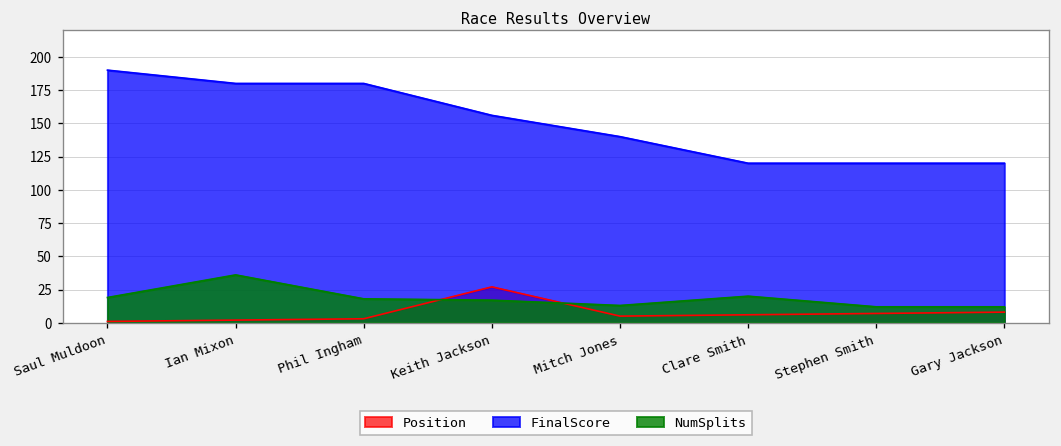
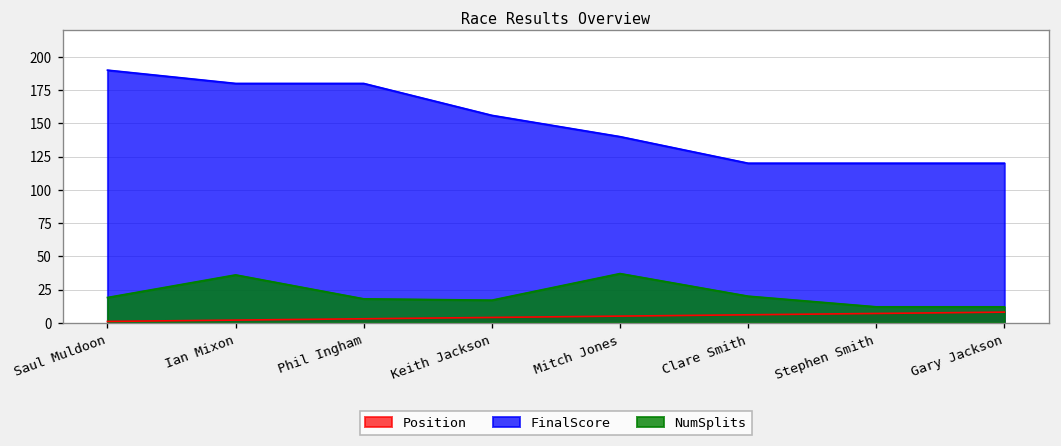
Position, Keith Jackson: 27 -> 4
NumSplits, Mitch Jones: 13 -> 37
